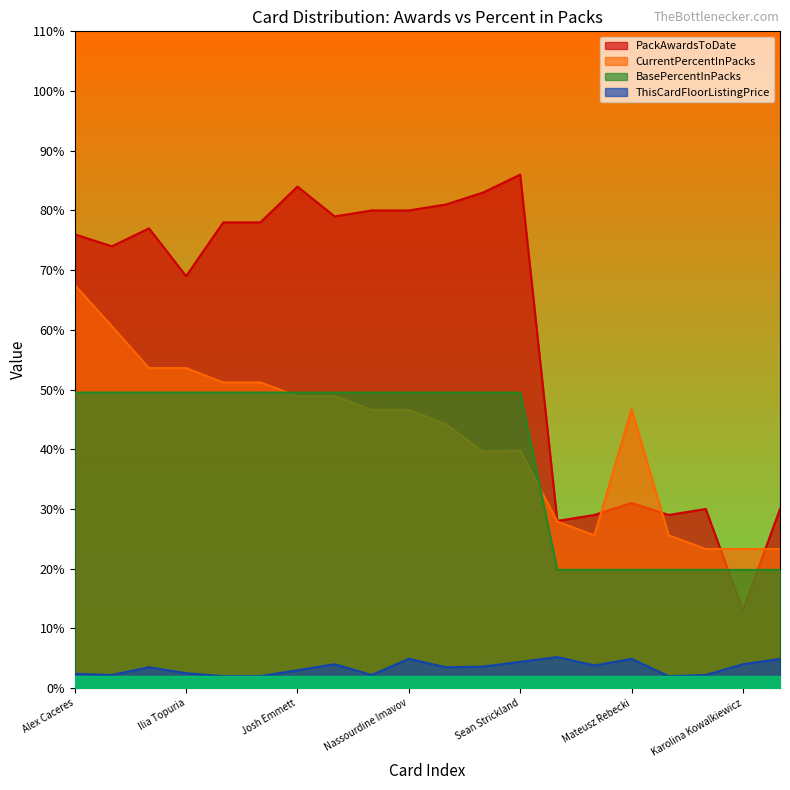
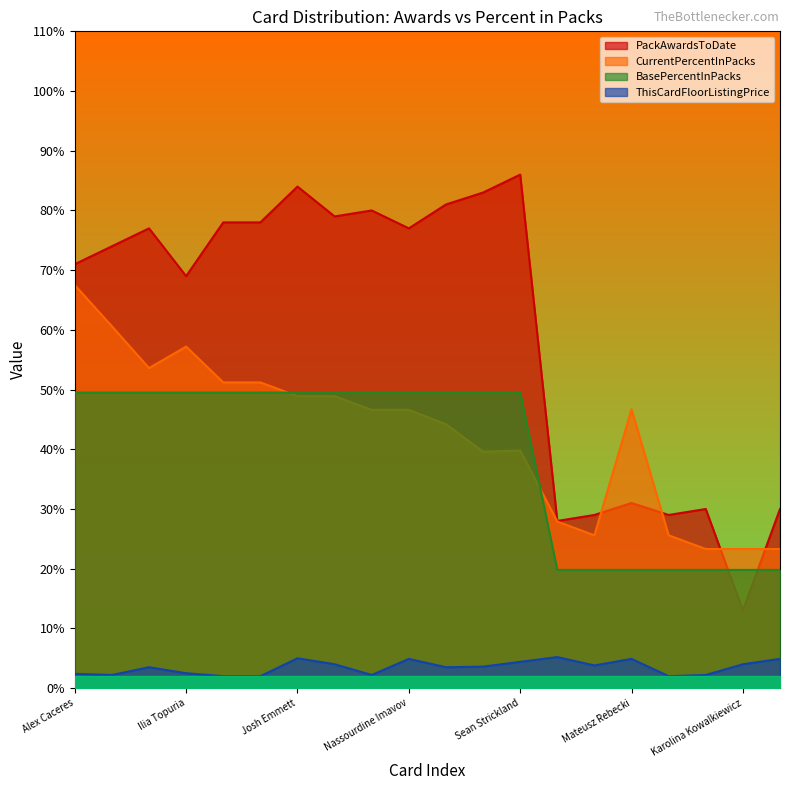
PackAwardsToDate, Alex Caceres: 76% -> 71%
CurrentPercentInPacks, Ilia Topuria: 54% -> 57%
ThisCardFloorListingPrice, Josh Emmett: 3% -> 5%
PackAwardsToDate, Nassourdine Imavov: 80% -> 77%
